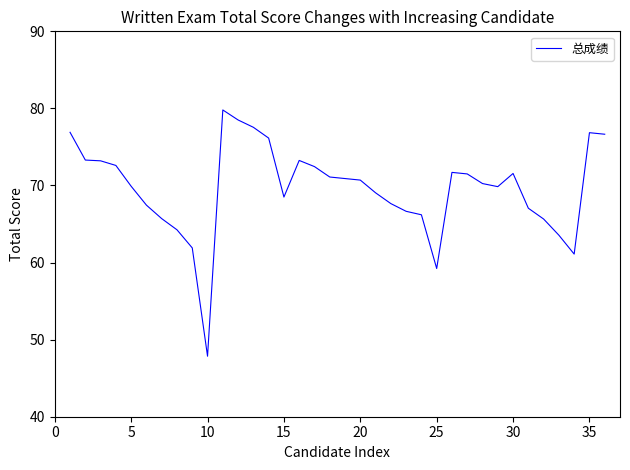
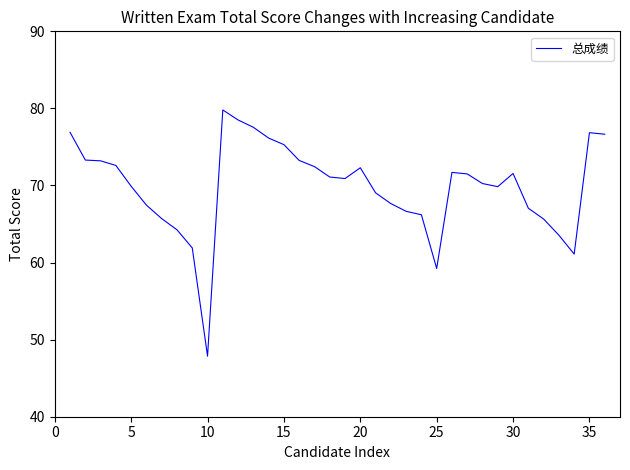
15: 69 -> 75
20: 71 -> 72
